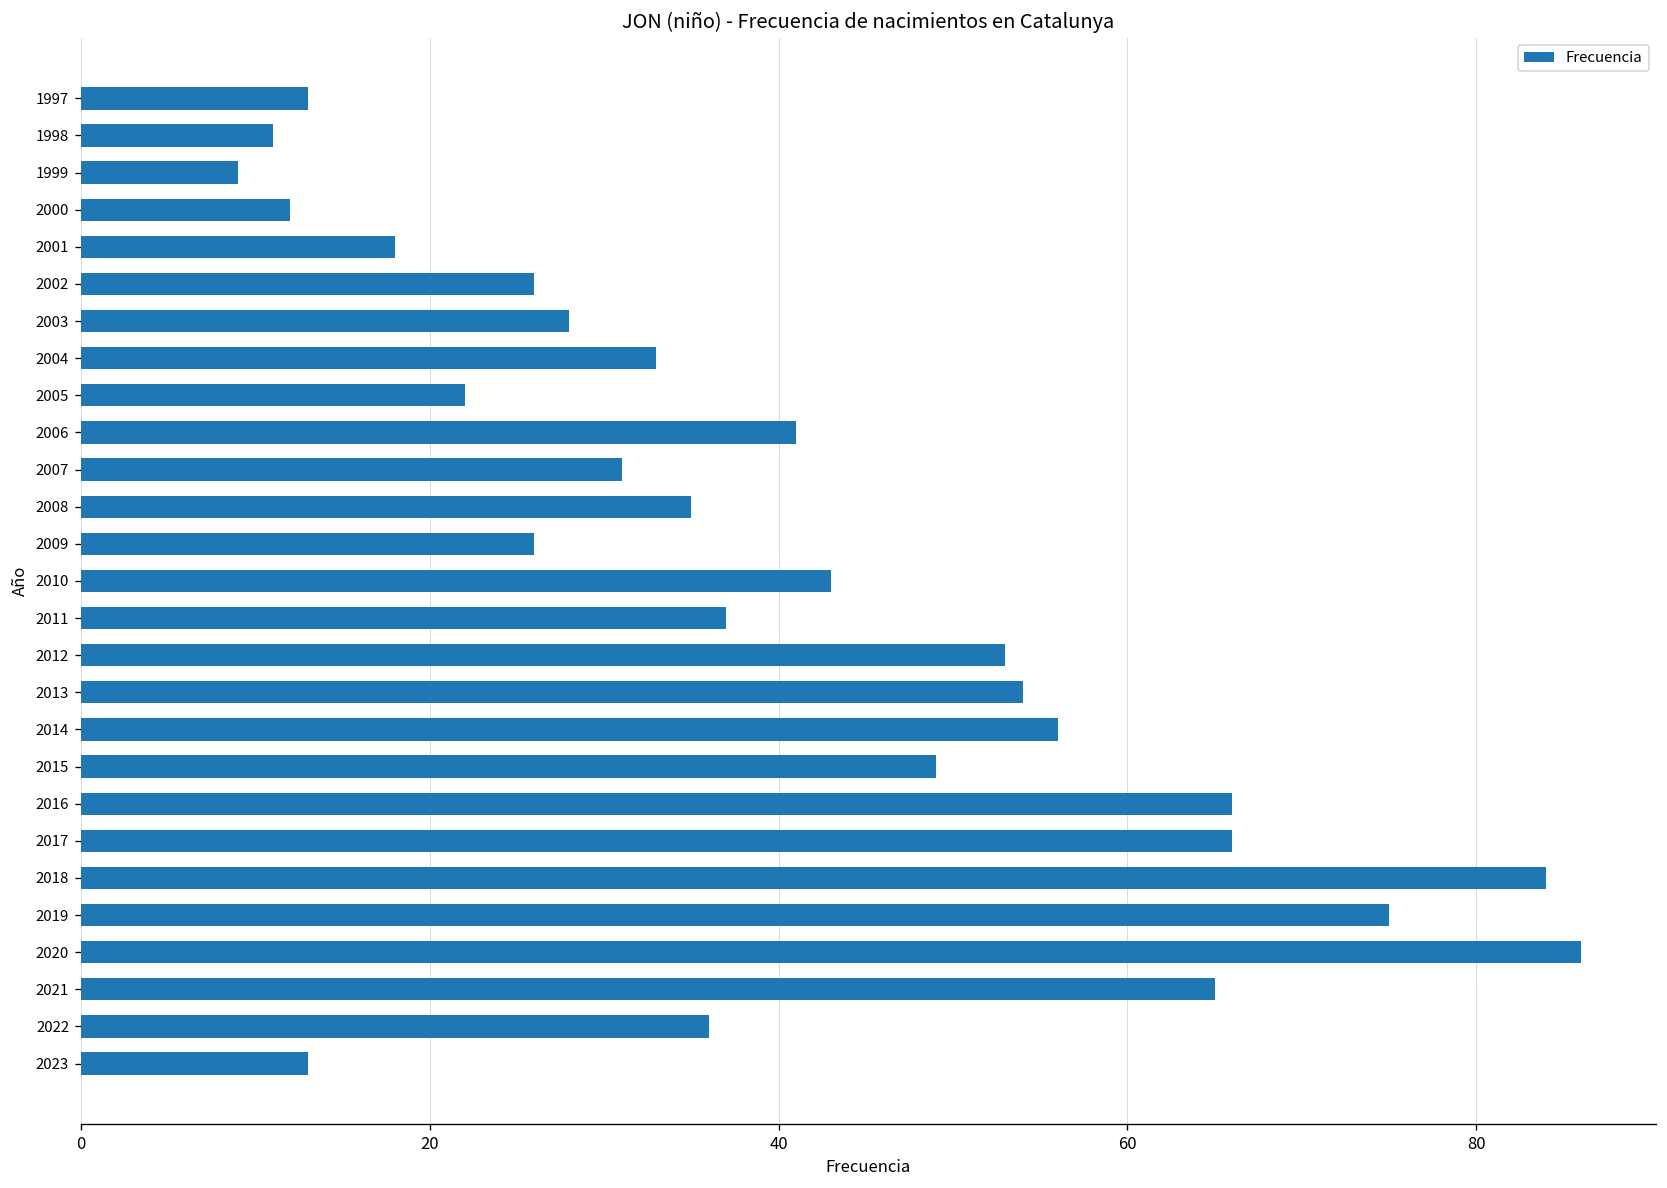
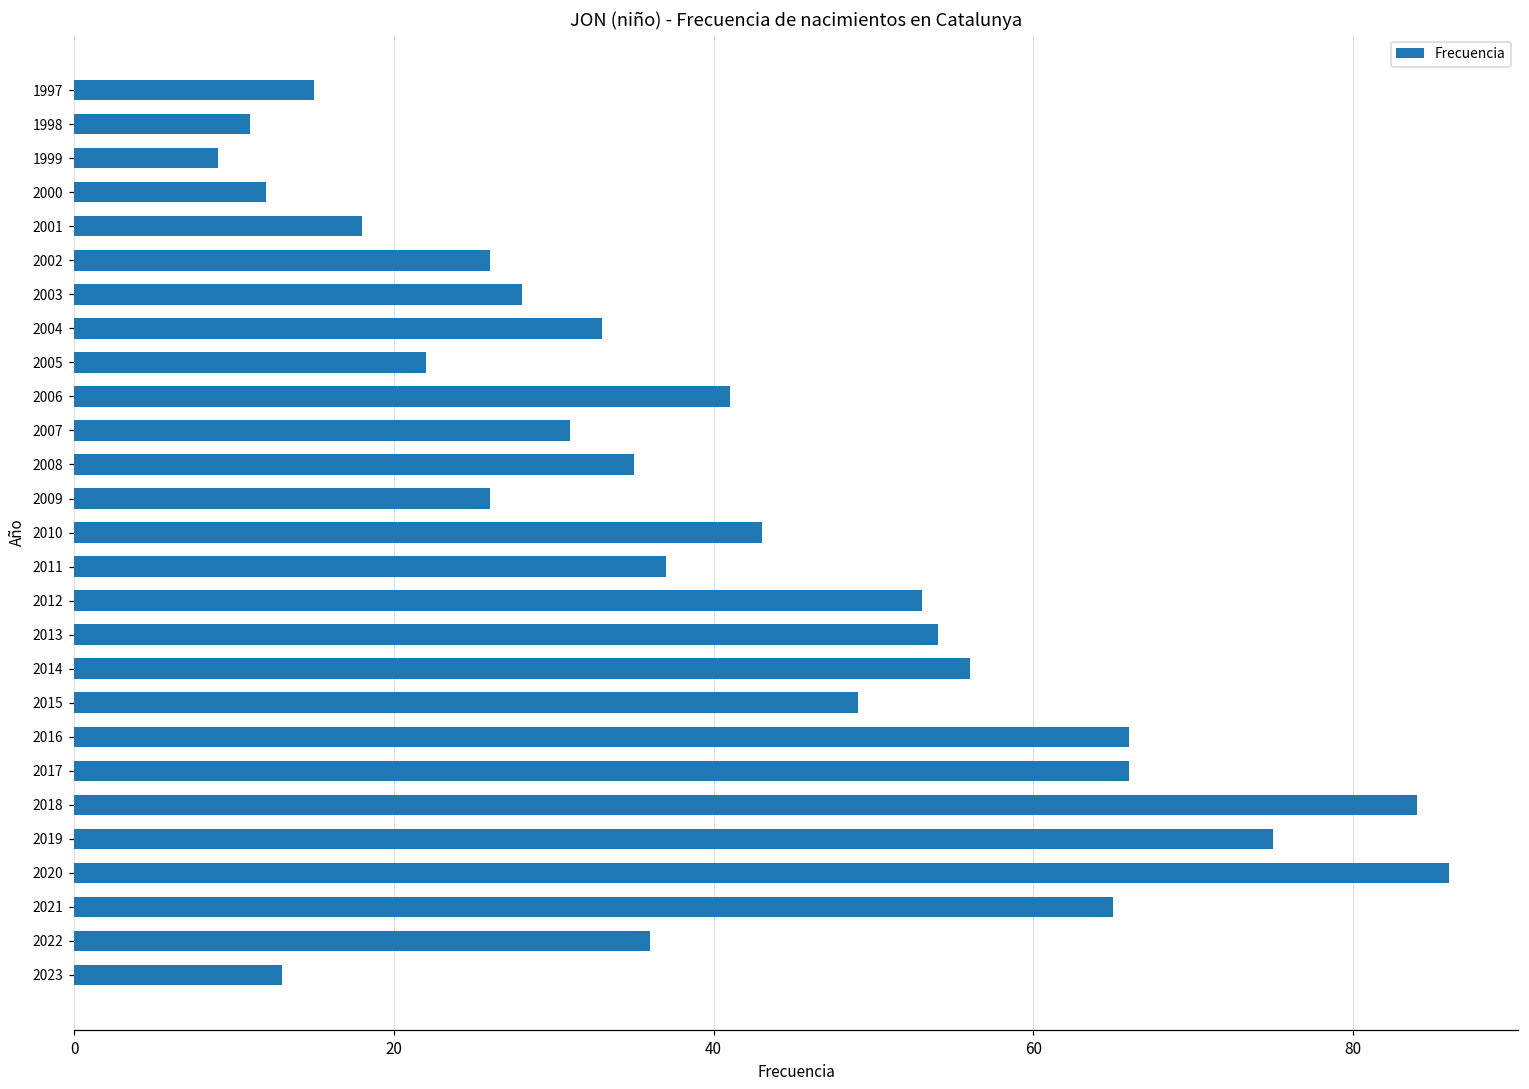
1997: 13 -> 15
